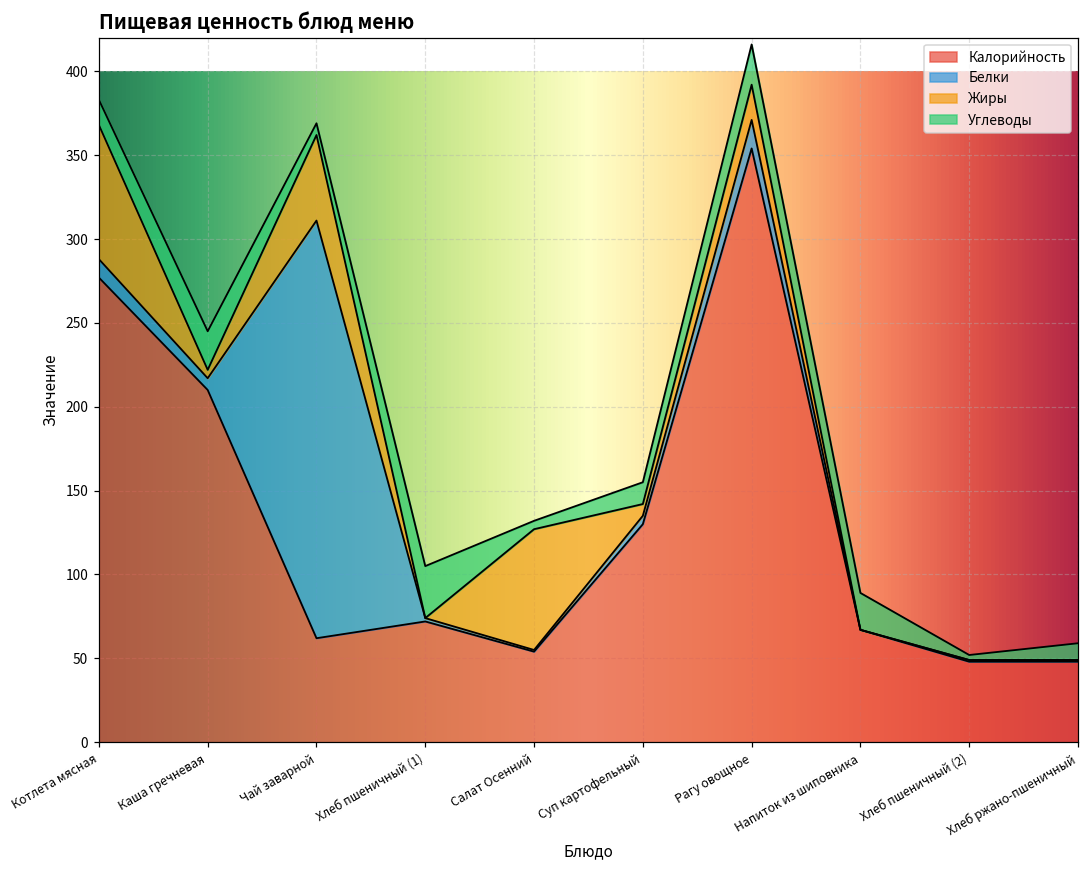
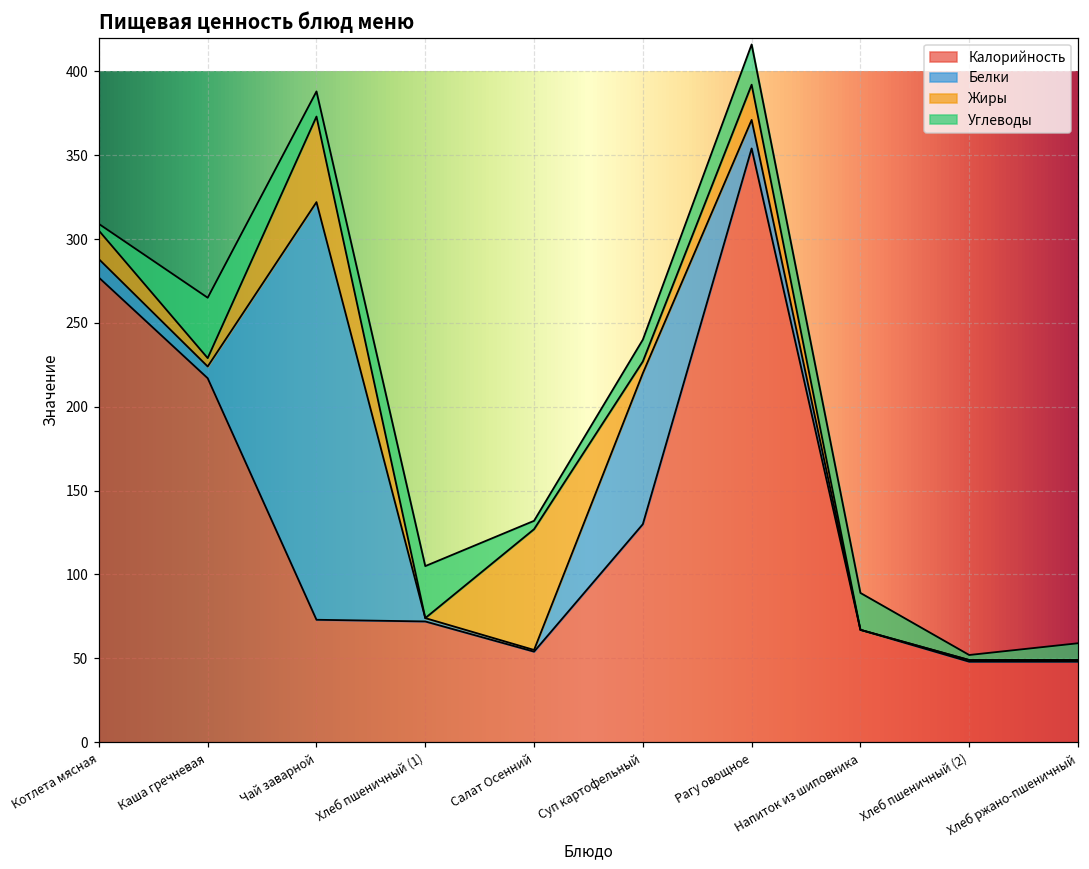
Жиры, Котлета мясная: 80 -> 17
Углеводы, Котлета мясная: 15 -> 4
Калорийность, Каша гречневая: 210 -> 217
Углеводы, Каша гречневая: 23 -> 36
Калорийность, Чай заварной: 62 -> 73
Углеводы, Чай заварной: 7 -> 15
Белки, Суп картофельный: 5 -> 90
